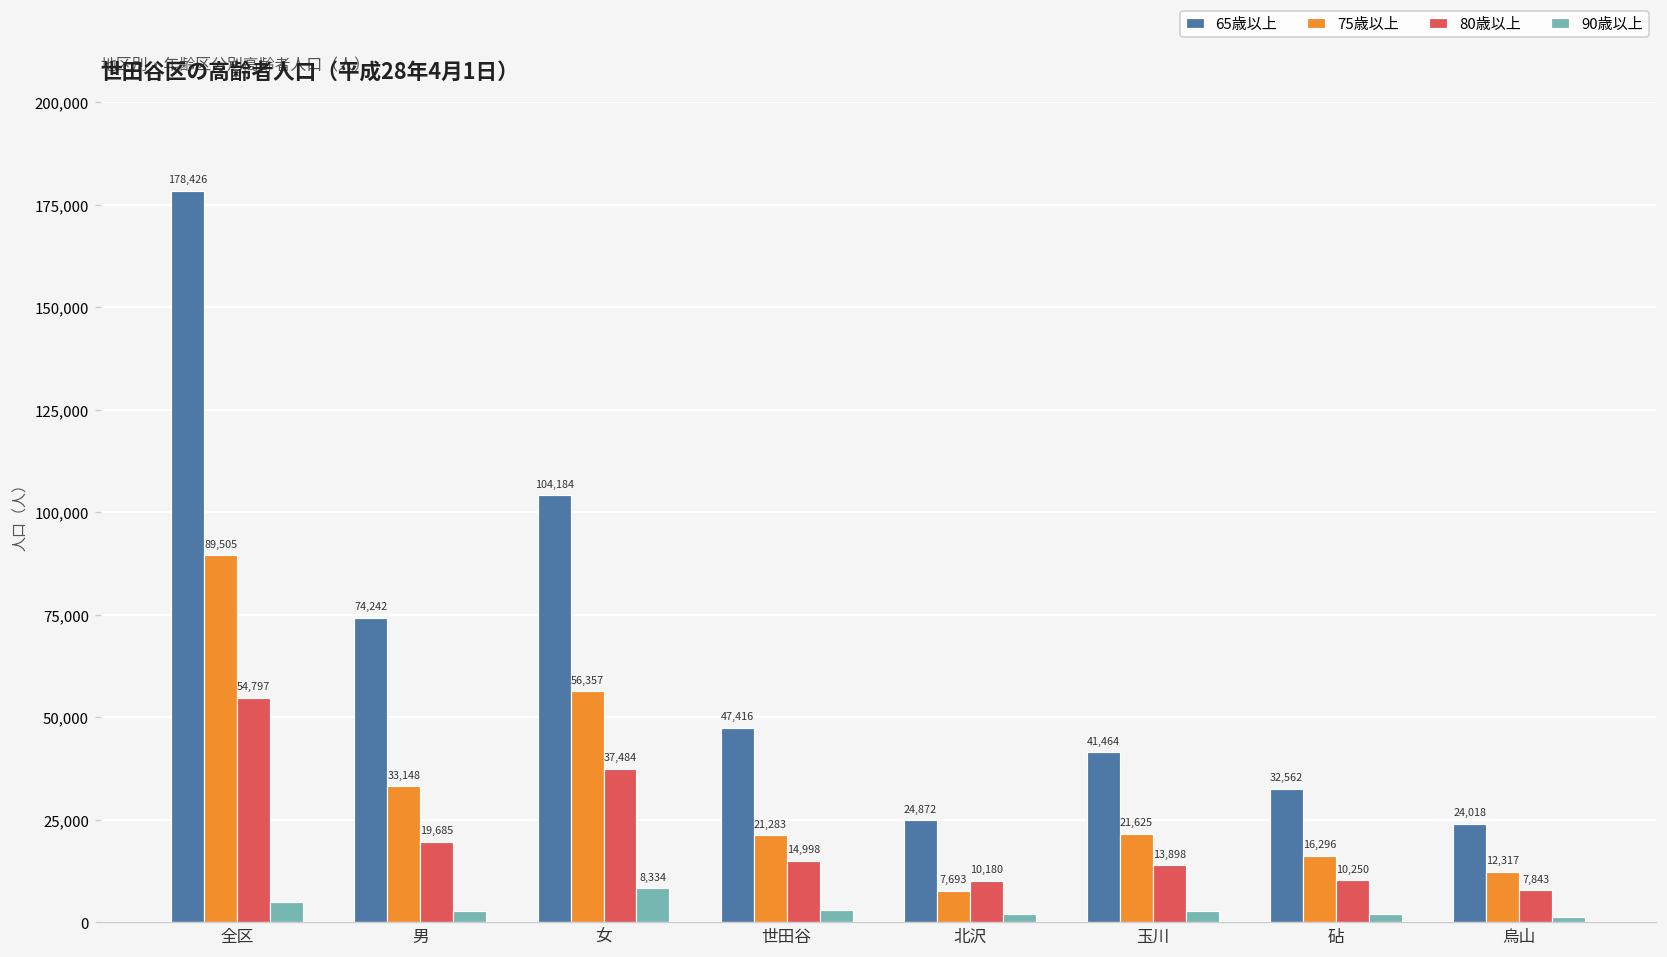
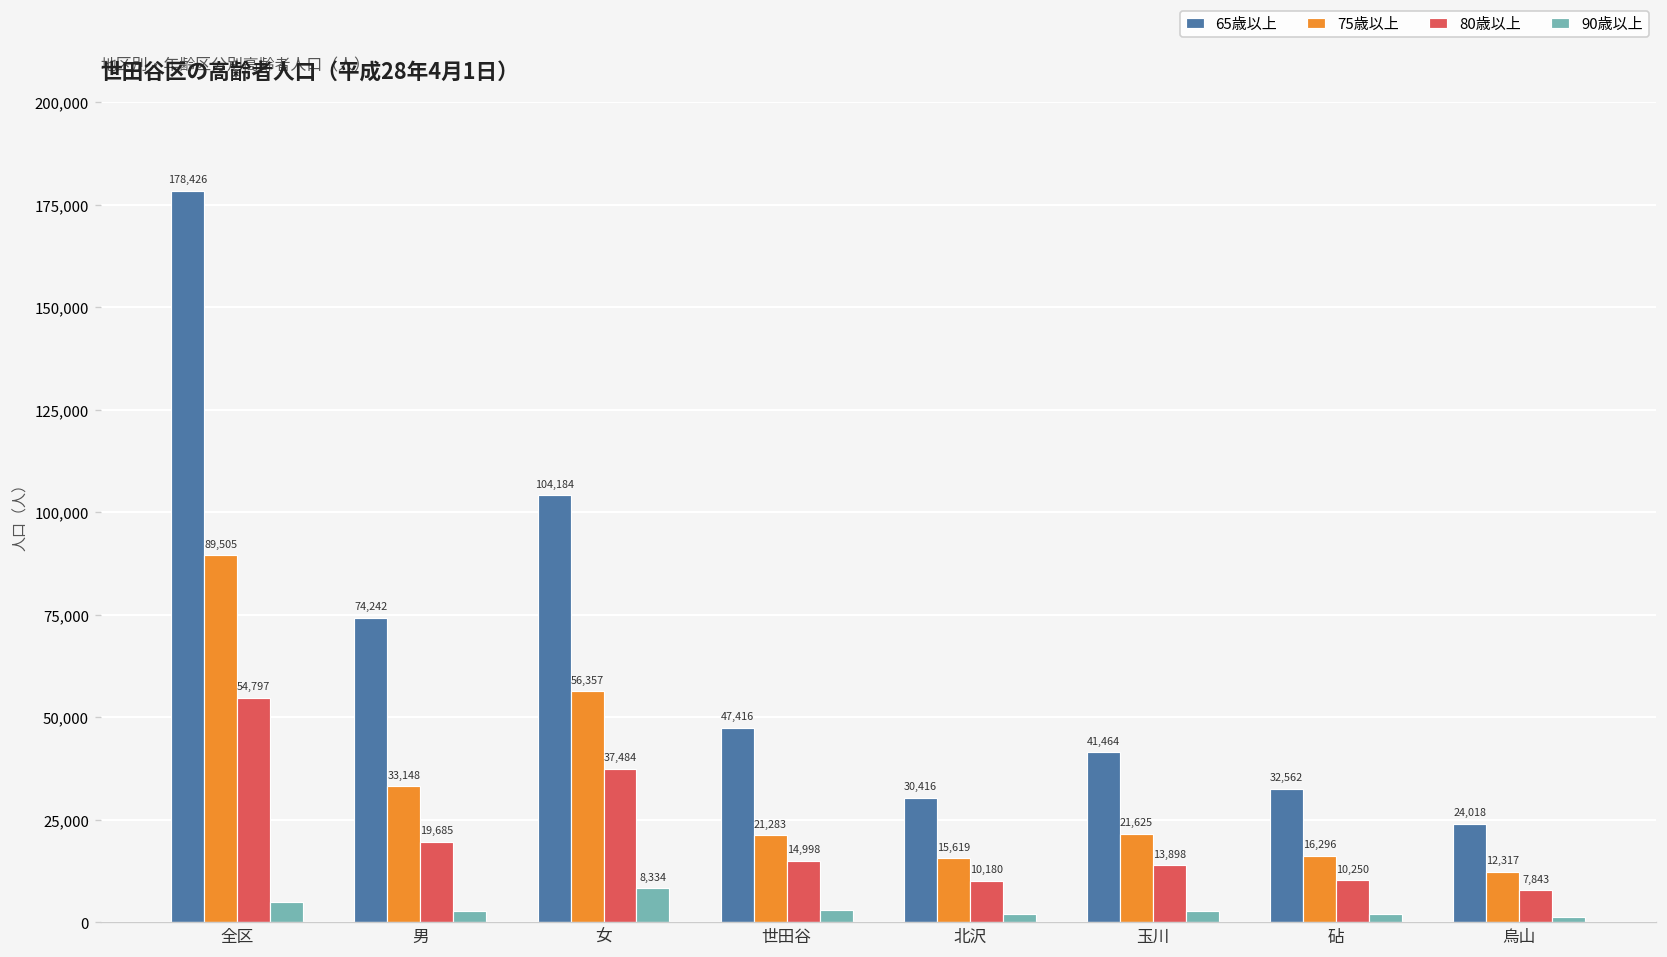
65歳以上, 北沢: 24,872 -> 30,416
75歳以上, 北沢: 7,693 -> 15,619
